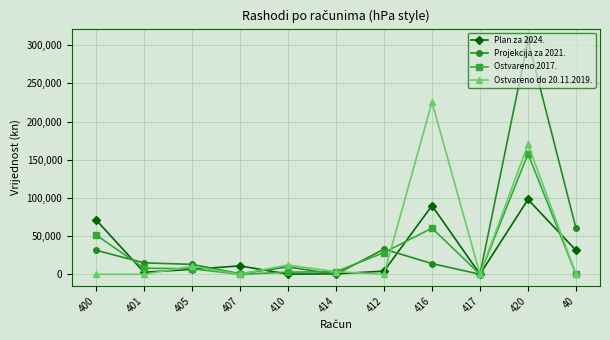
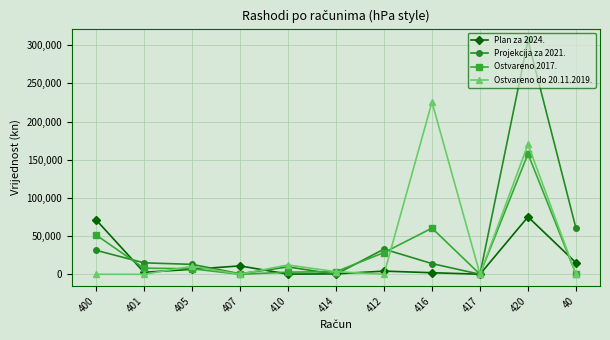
Plan za 2024., 416: 90,000 -> 0
Plan za 2024., 420: 100,000 -> 80,000
Plan za 2024., 40: 30,000 -> 20,000
